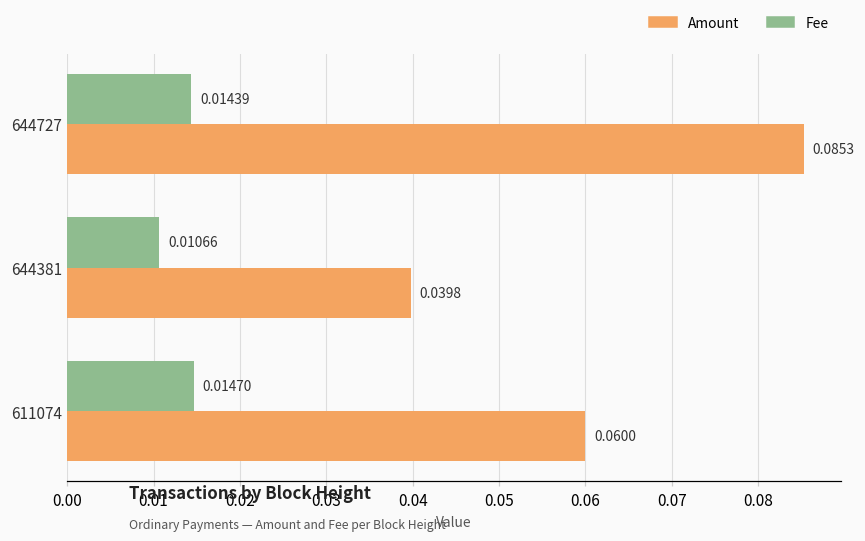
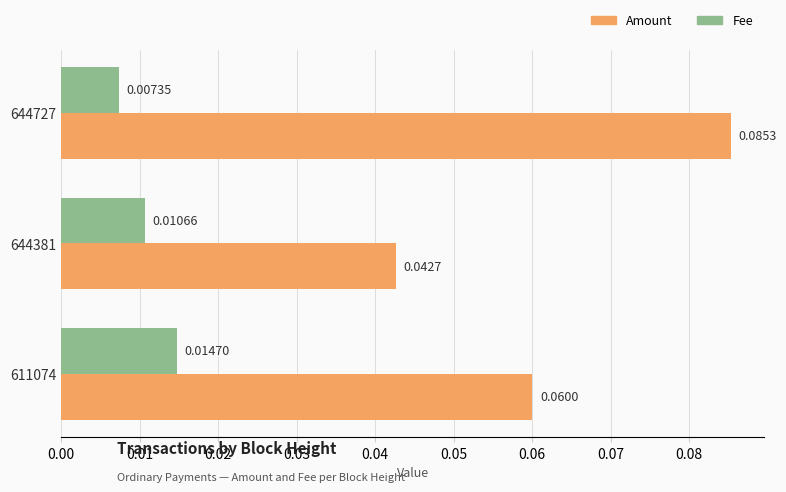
Fee, 644727: 0.01439 -> 0.00735
Amount, 644381: 0.0398 -> 0.0427
